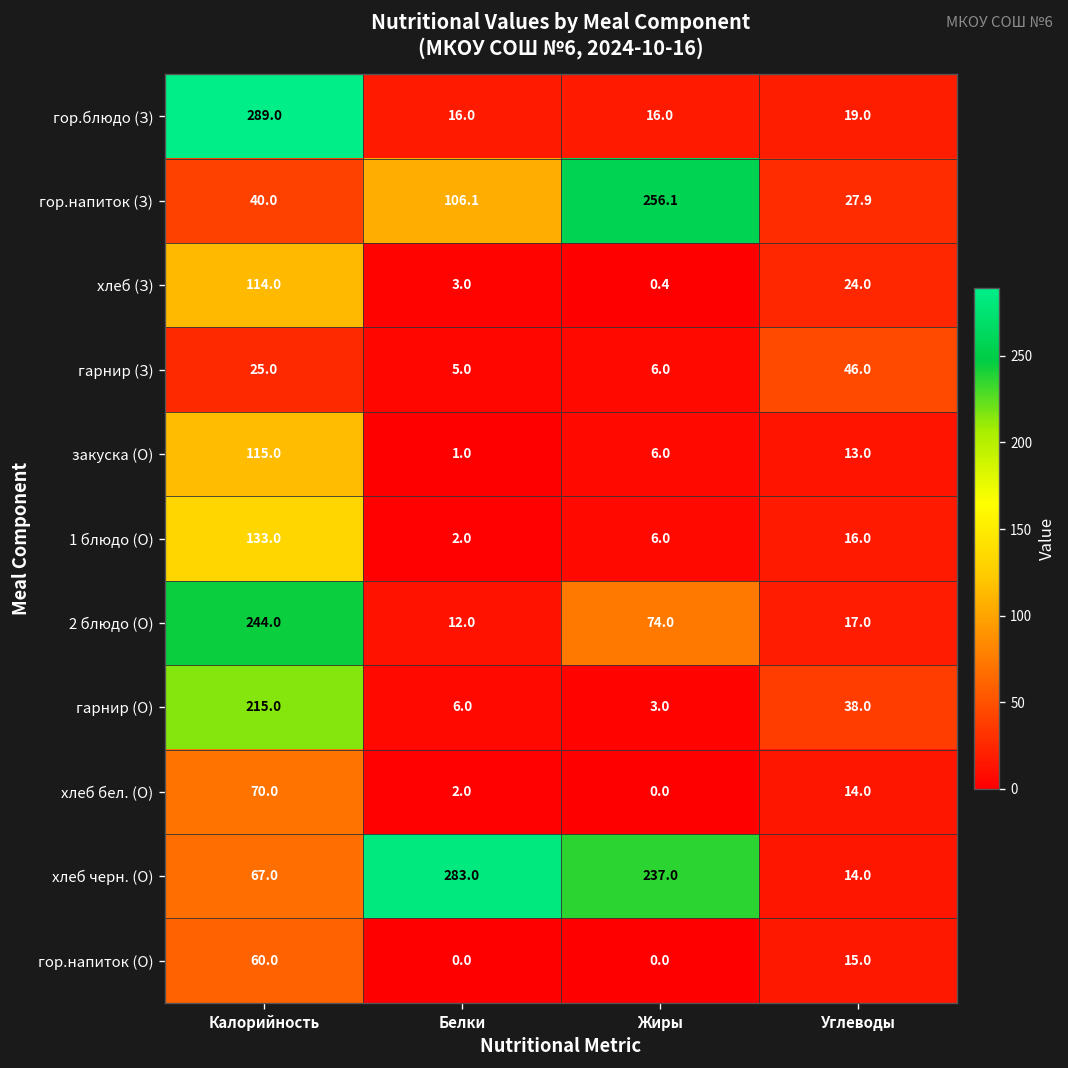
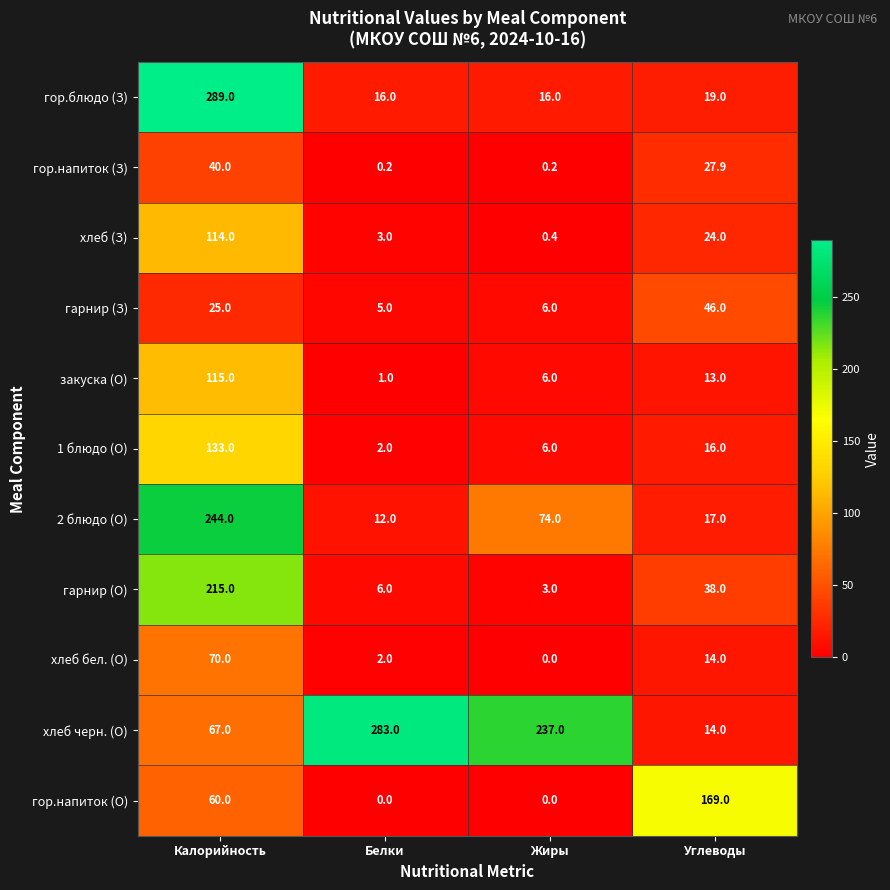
гор.напиток (З), Белки: 106.1 -> 0.2
гор.напиток (З), Жиры: 256.1 -> 0.2
гор.напиток (О), Углеводы: 15.0 -> 169.0
